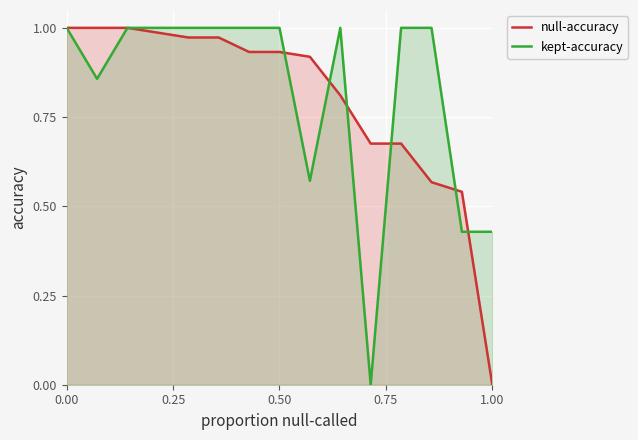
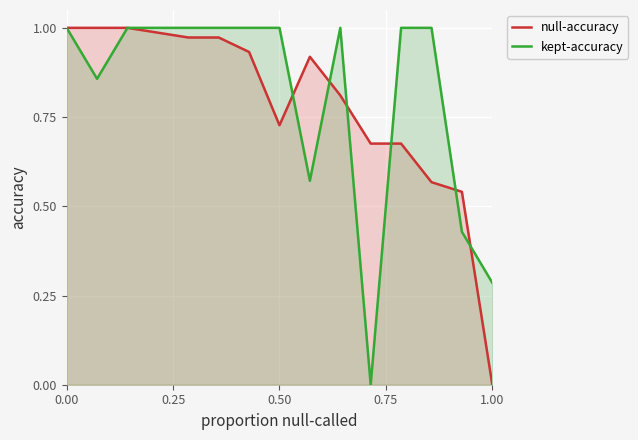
null-accuracy, 0.50: 0.93 -> 0.73
kept-accuracy, 1.00: 0.43 -> 0.29
